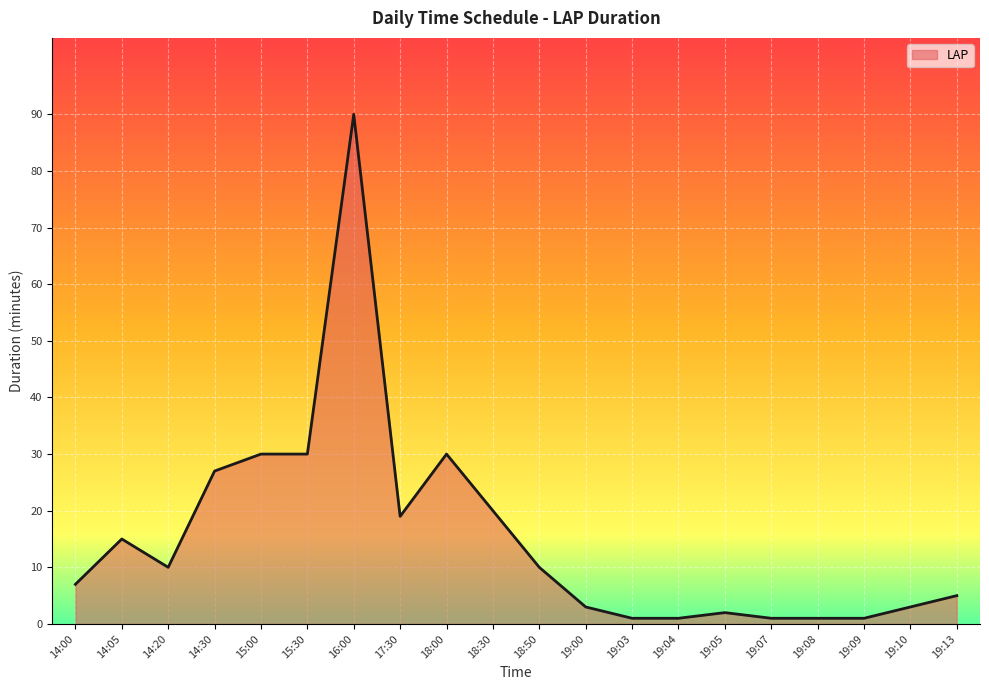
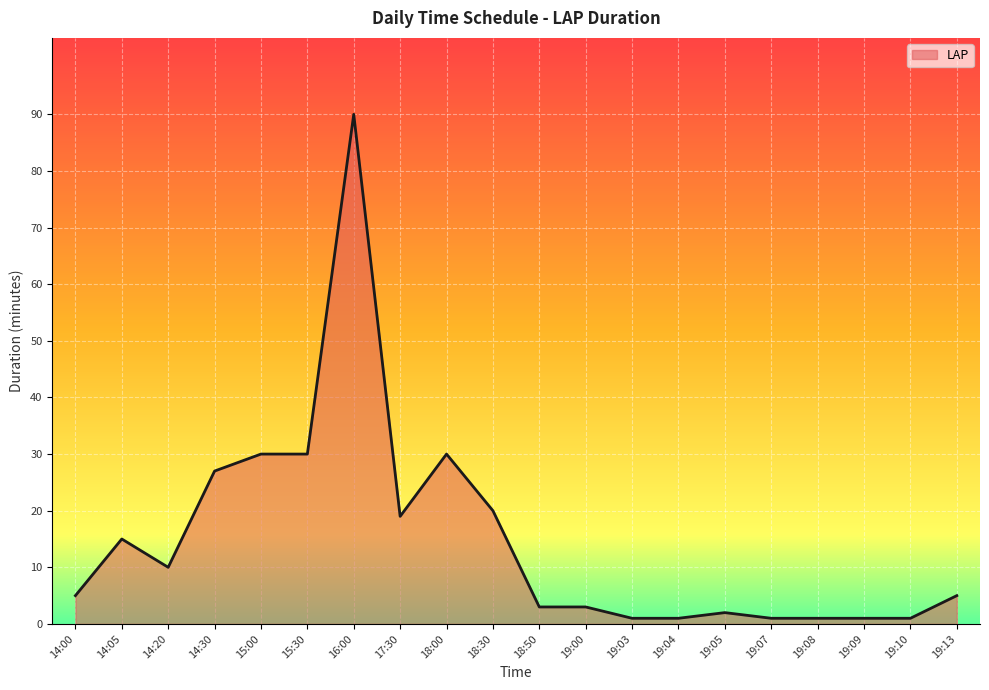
14:00: 7 -> 5
18:50: 10 -> 3
19:10: 3 -> 1
